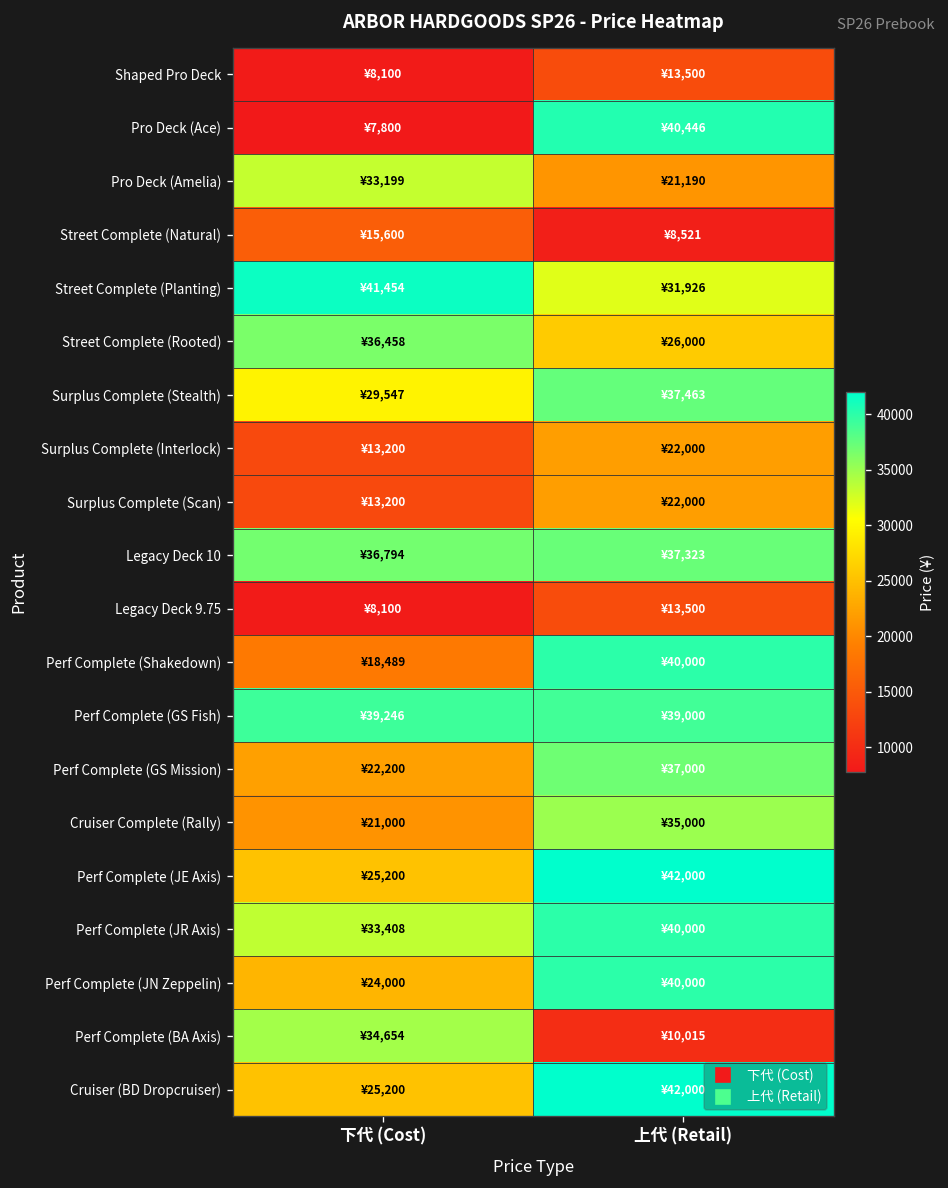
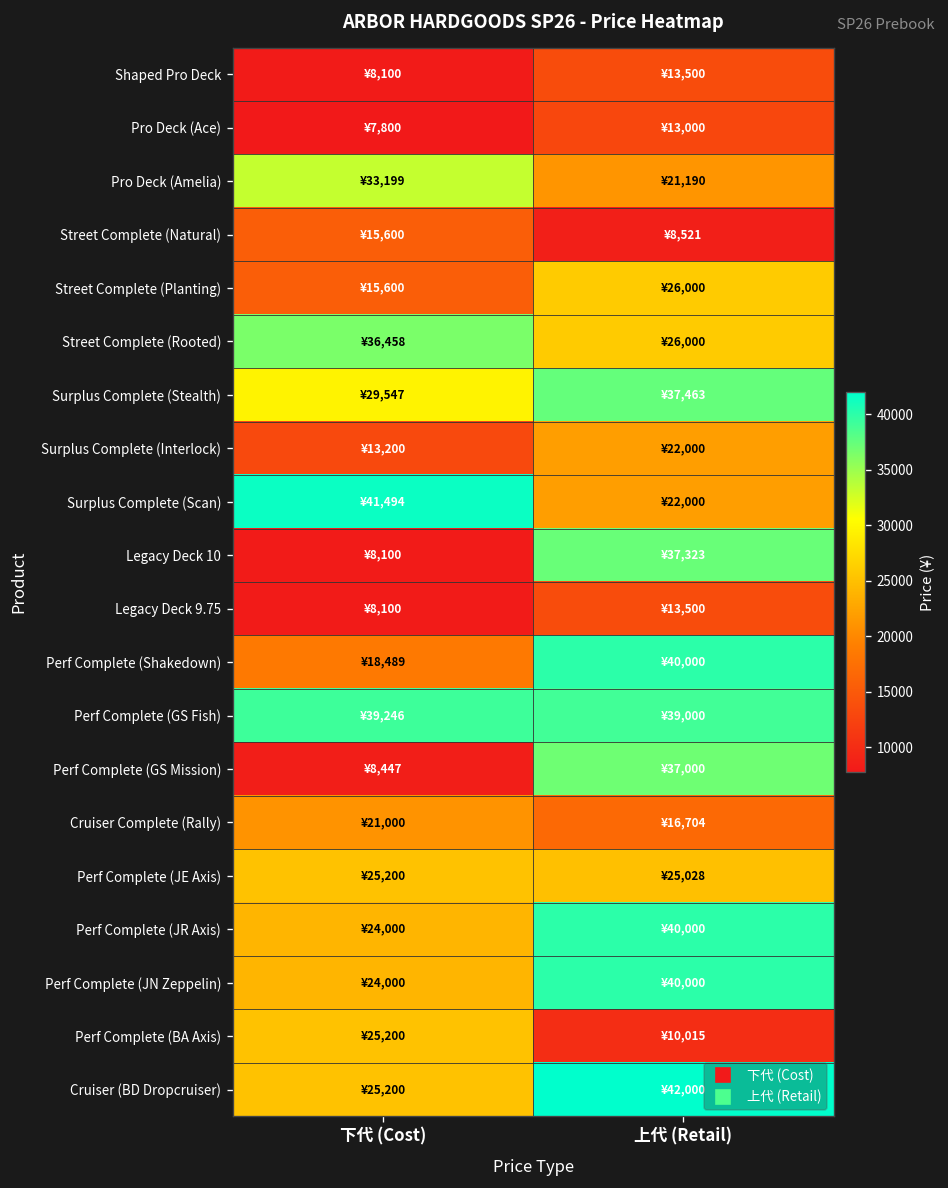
Pro Deck (Ace), 上代 (Retail): ¥40,446 -> ¥13,000
Street Complete (Planting), 下代 (Cost): ¥41,454 -> ¥15,600
Street Complete (Planting), 上代 (Retail): ¥31,926 -> ¥26,000
Surplus Complete (Scan), 下代 (Cost): ¥13,200 -> ¥41,494
Legacy Deck 10, 下代 (Cost): ¥36,794 -> ¥8,100
Perf Complete (GS Mission), 下代 (Cost): ¥22,200 -> ¥8,447
Cruiser Complete (Rally), 上代 (Retail): ¥35,000 -> ¥16,704
Perf Complete (JE Axis), 上代 (Retail): ¥42,000 -> ¥25,028
Perf Complete (JR Axis), 下代 (Cost): ¥33,408 -> ¥24,000
Perf Complete (BA Axis), 下代 (Cost): ¥34,654 -> ¥25,200
